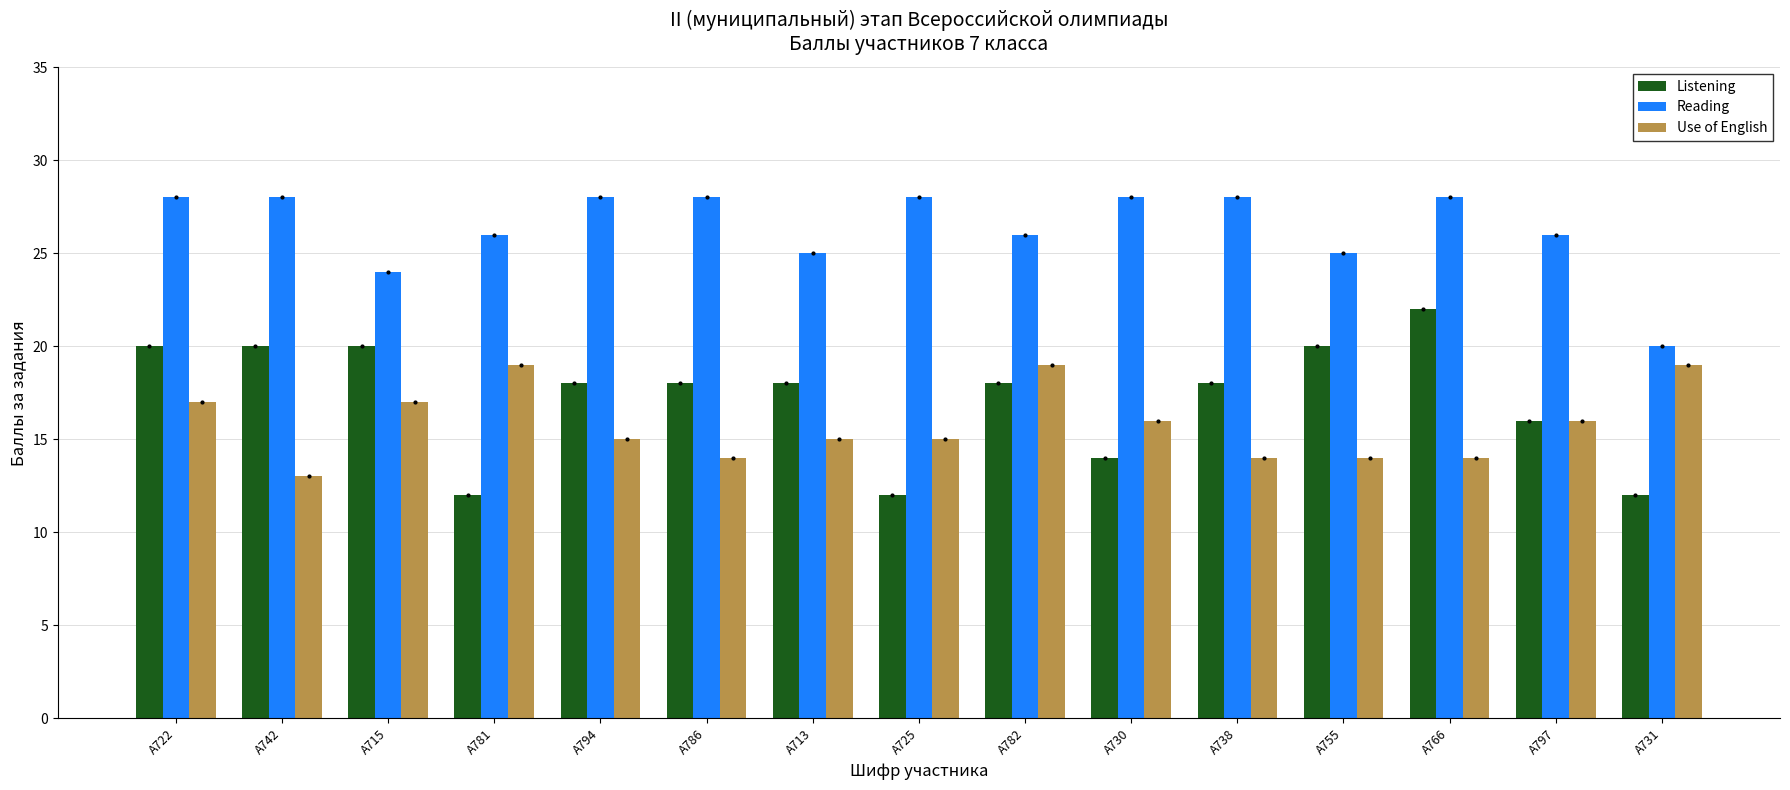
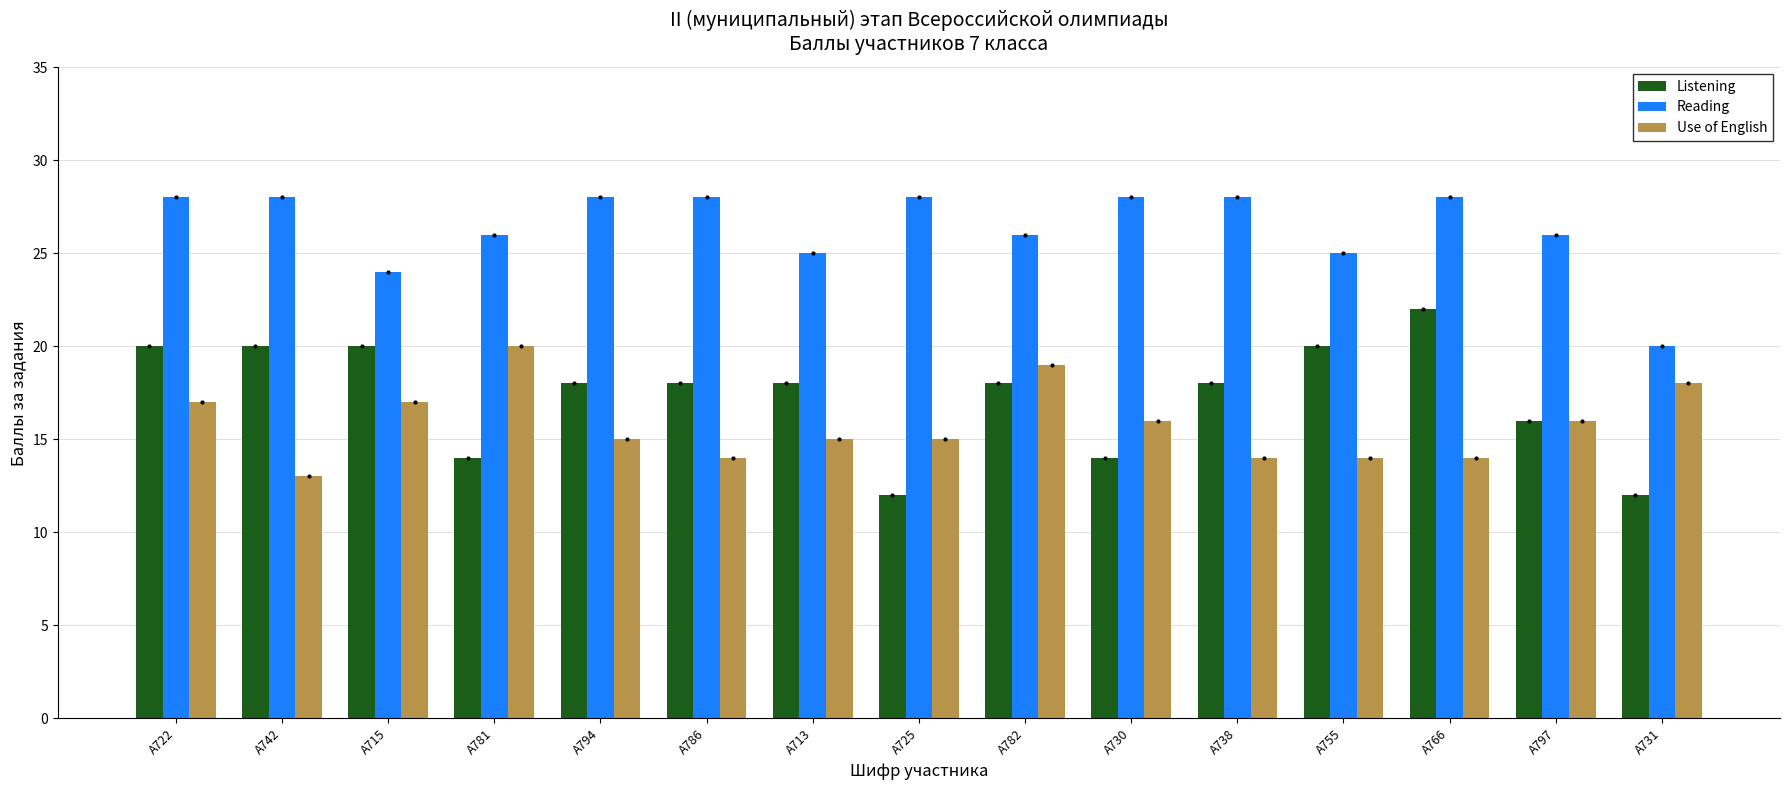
Listening, А781: 12 -> 14
Use of English, А781: 19 -> 20
Use of English, А731: 19 -> 18
